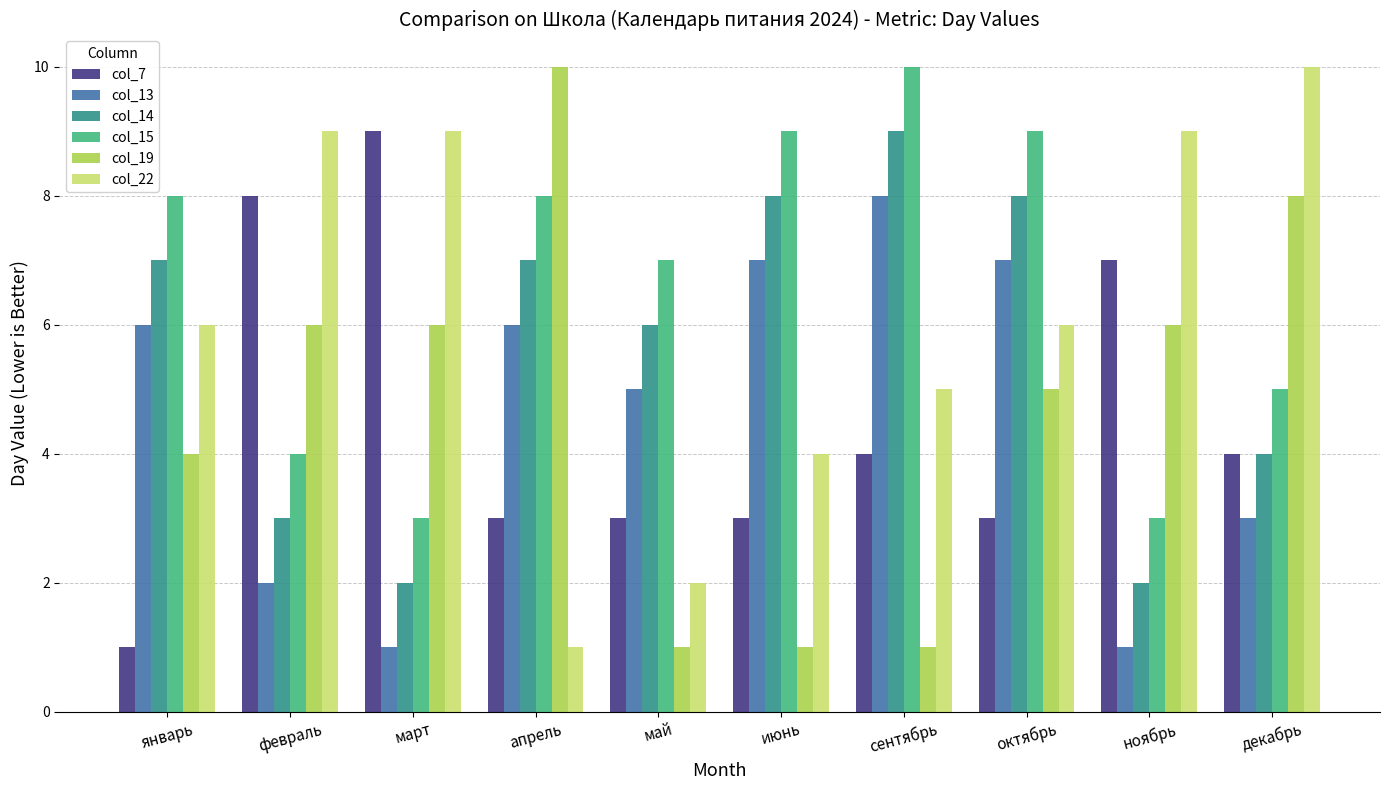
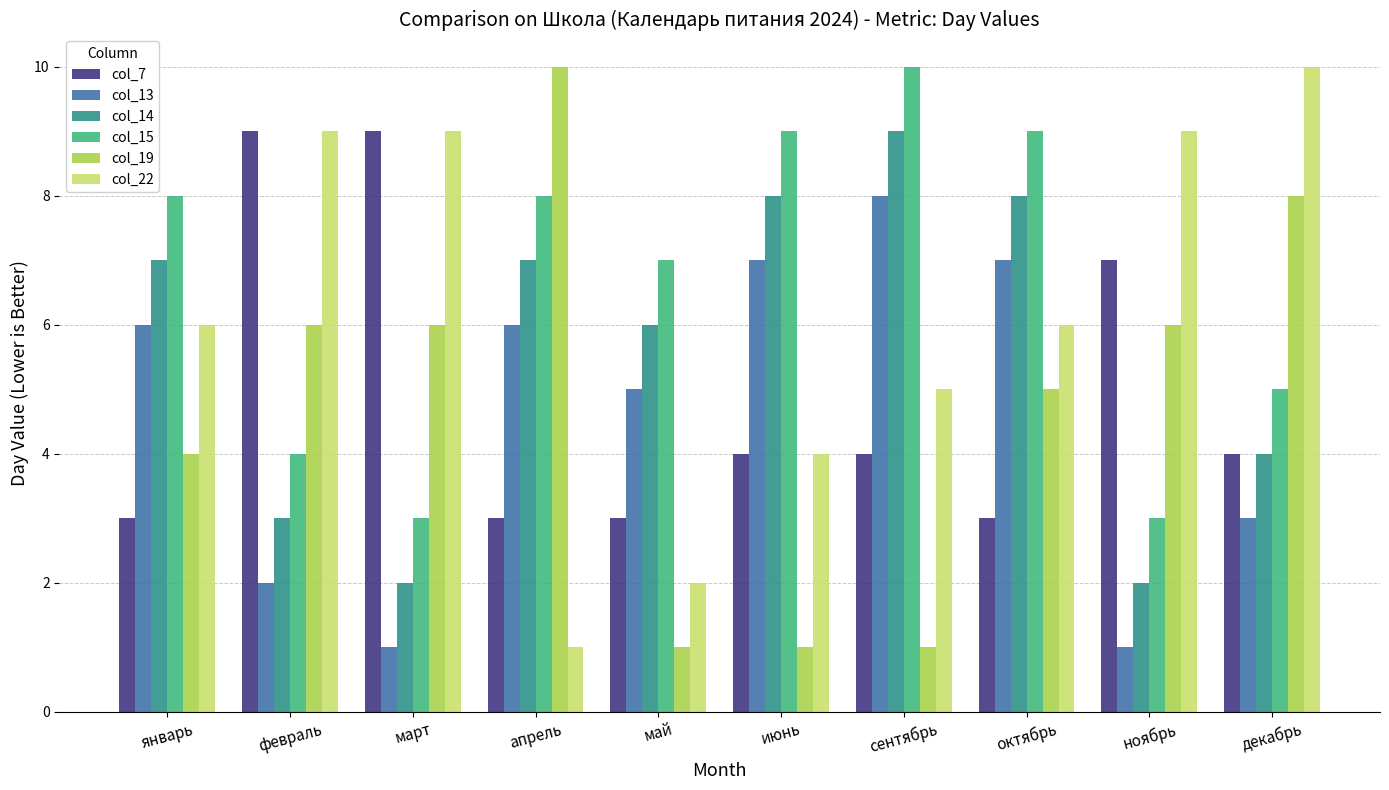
col_7, январь: 1 -> 3
col_7, февраль: 8 -> 9
col_7, июнь: 3 -> 4
